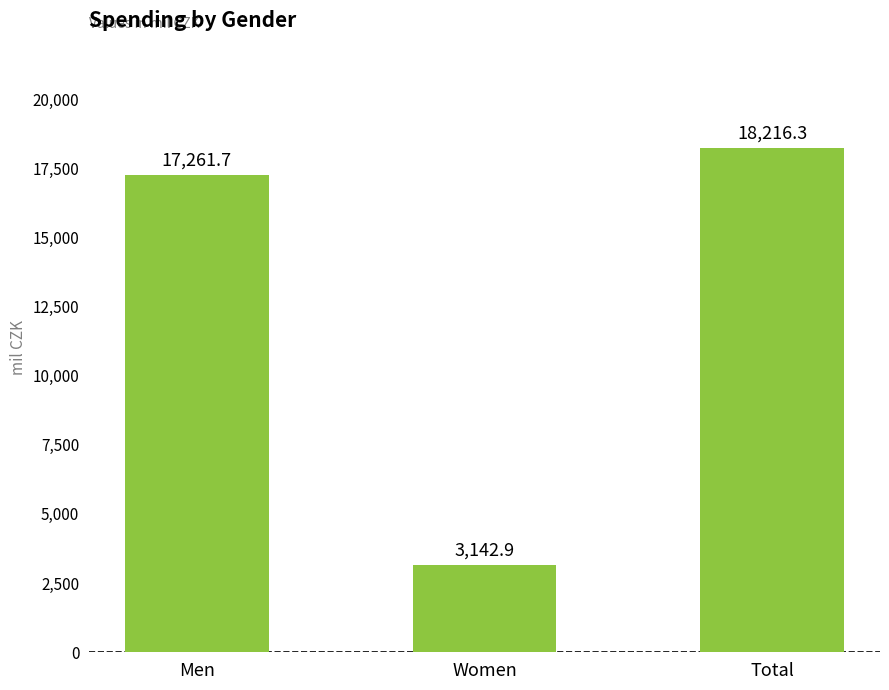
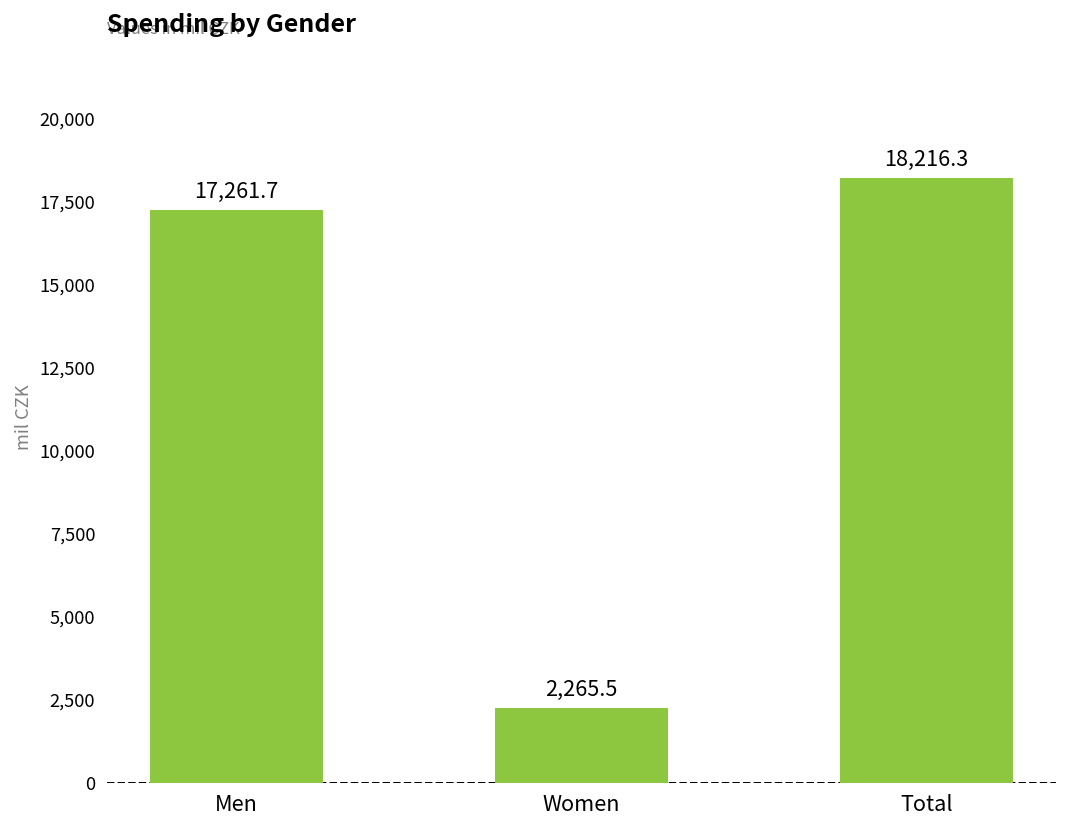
Women: 3,142.9 -> 2,265.5
